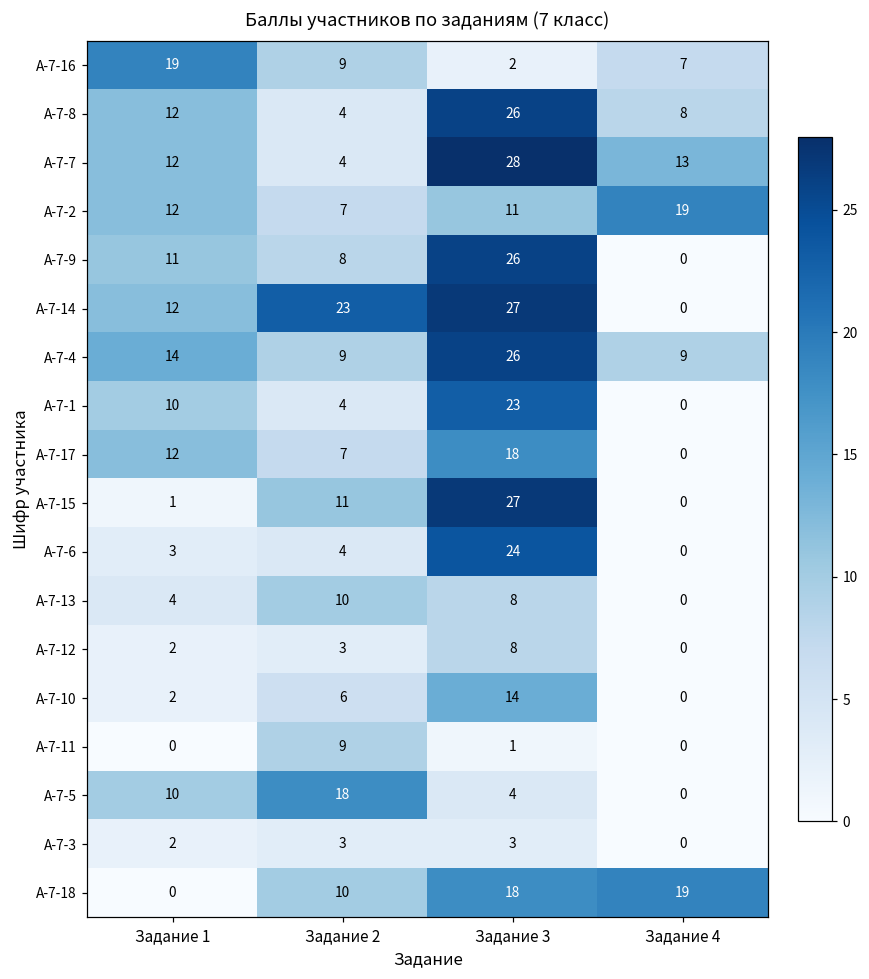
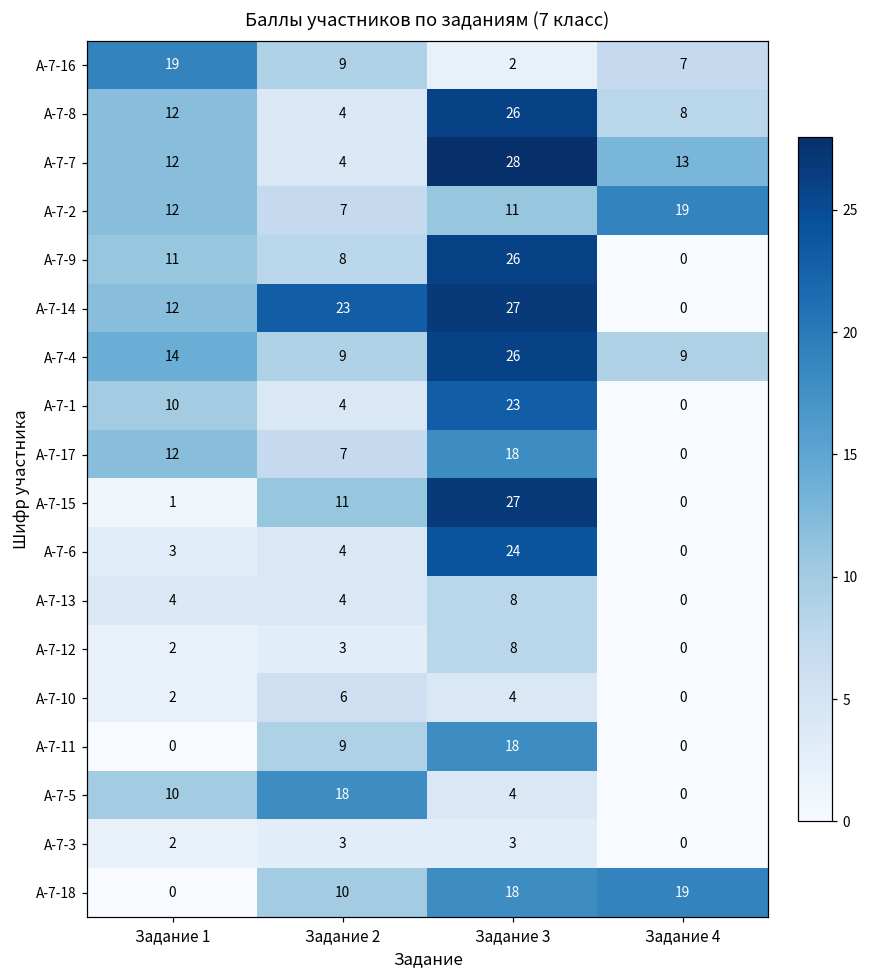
А-7-13, Задание 2: 10 -> 4
А-7-10, Задание 3: 14 -> 4
А-7-11, Задание 3: 1 -> 18
